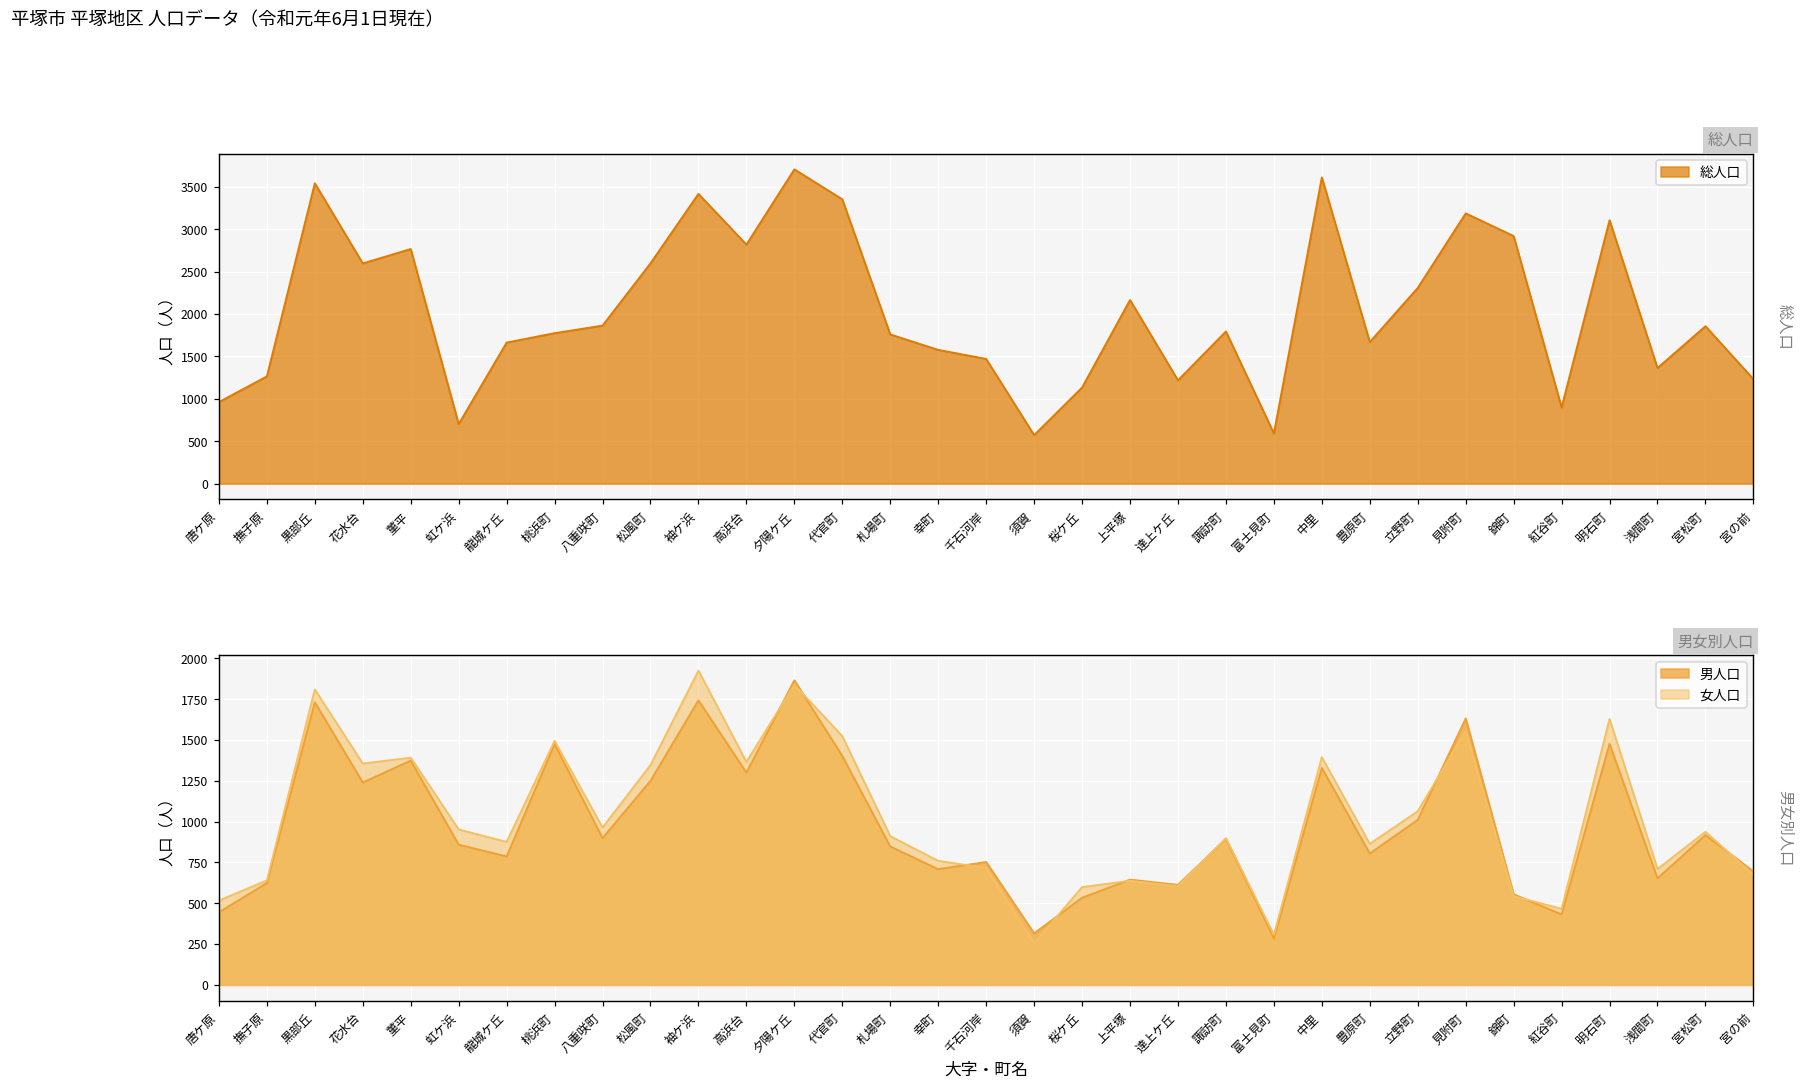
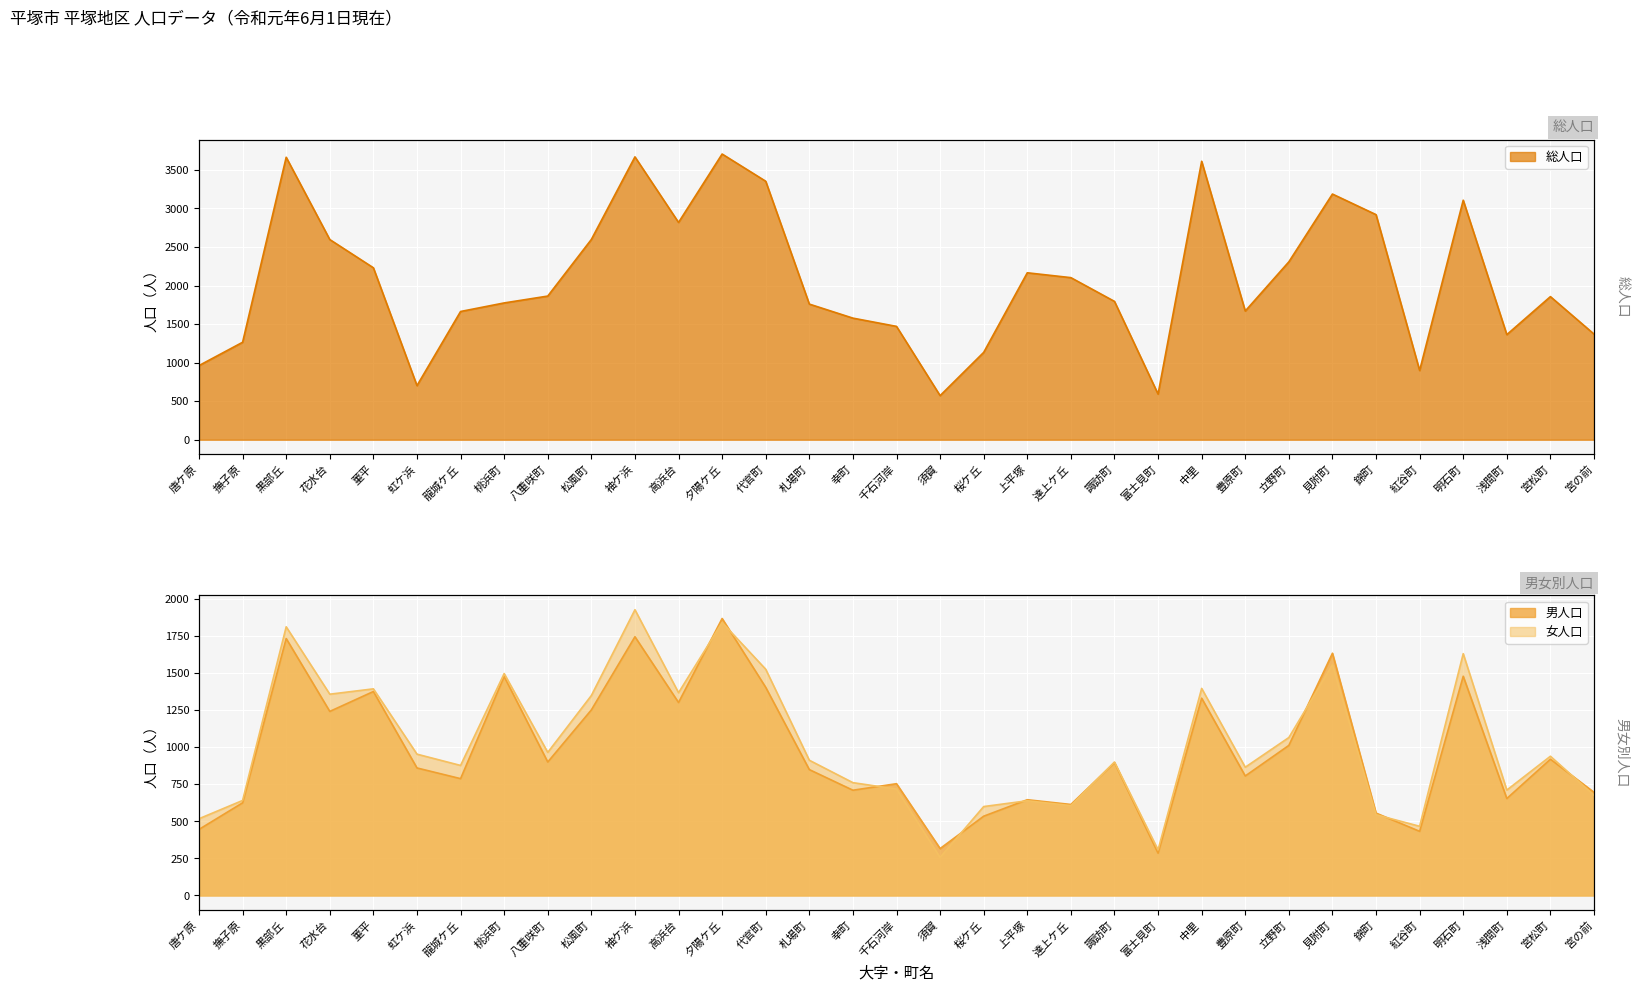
総人口, 黒部丘: 3500 -> 3700
総人口, 菫平: 2800 -> 2200
総人口, 袖ケ浜: 3400 -> 3700
総人口, 達上ケ丘: 1200 -> 2100
総人口, 宮の前: 1200 -> 1400
